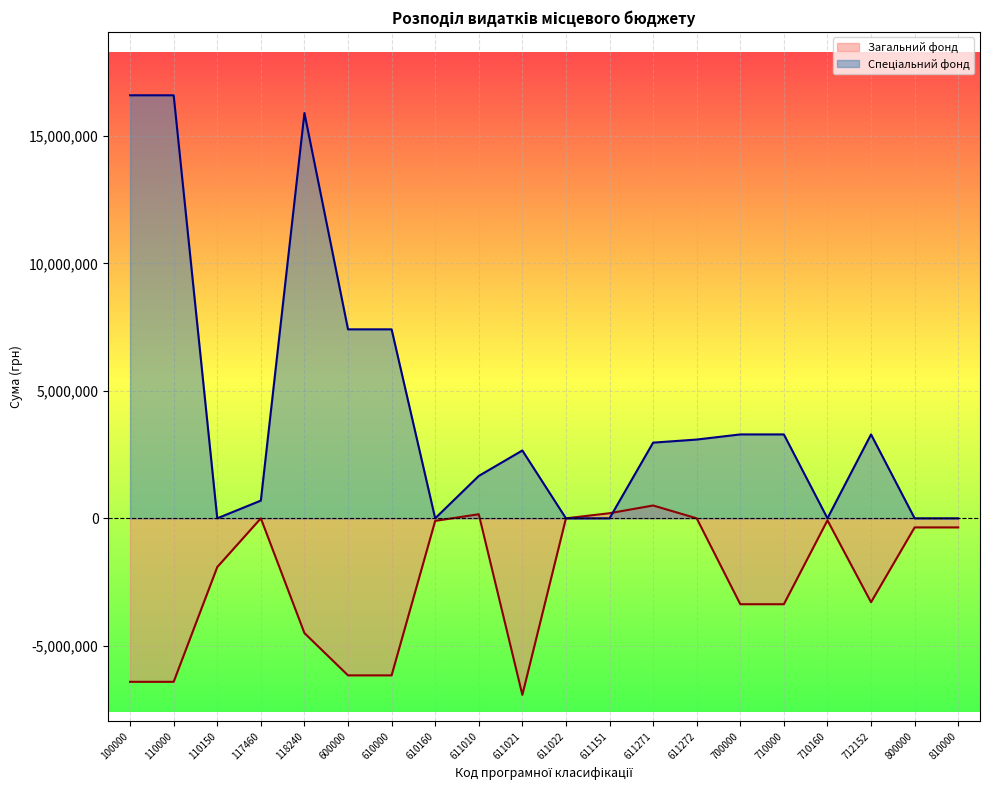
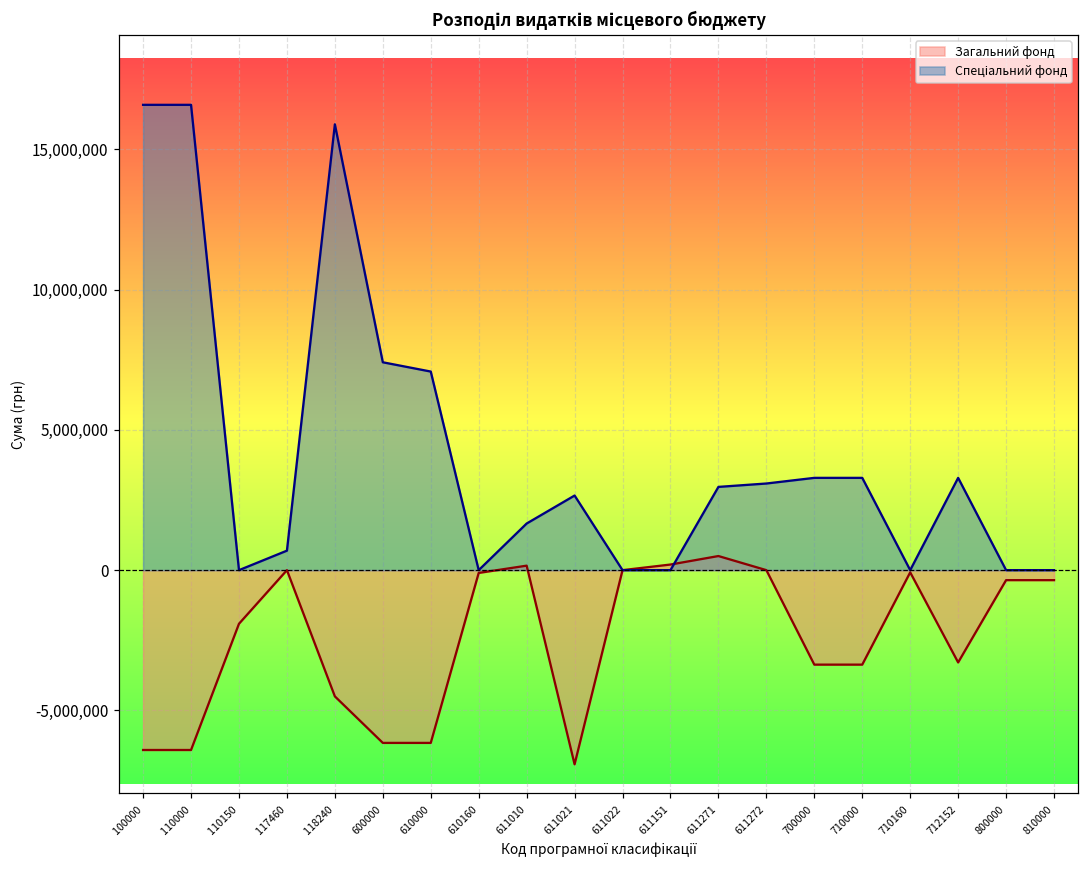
Спеціальний фонд, 610000: 7,400,000 -> 7,100,000
